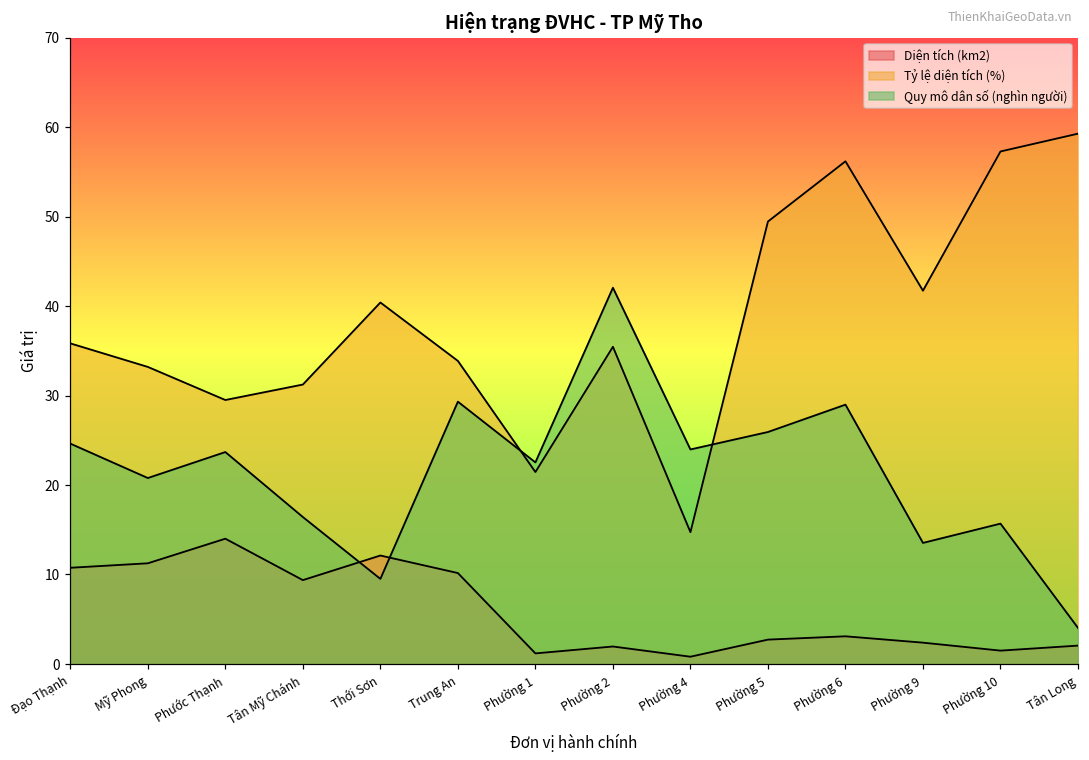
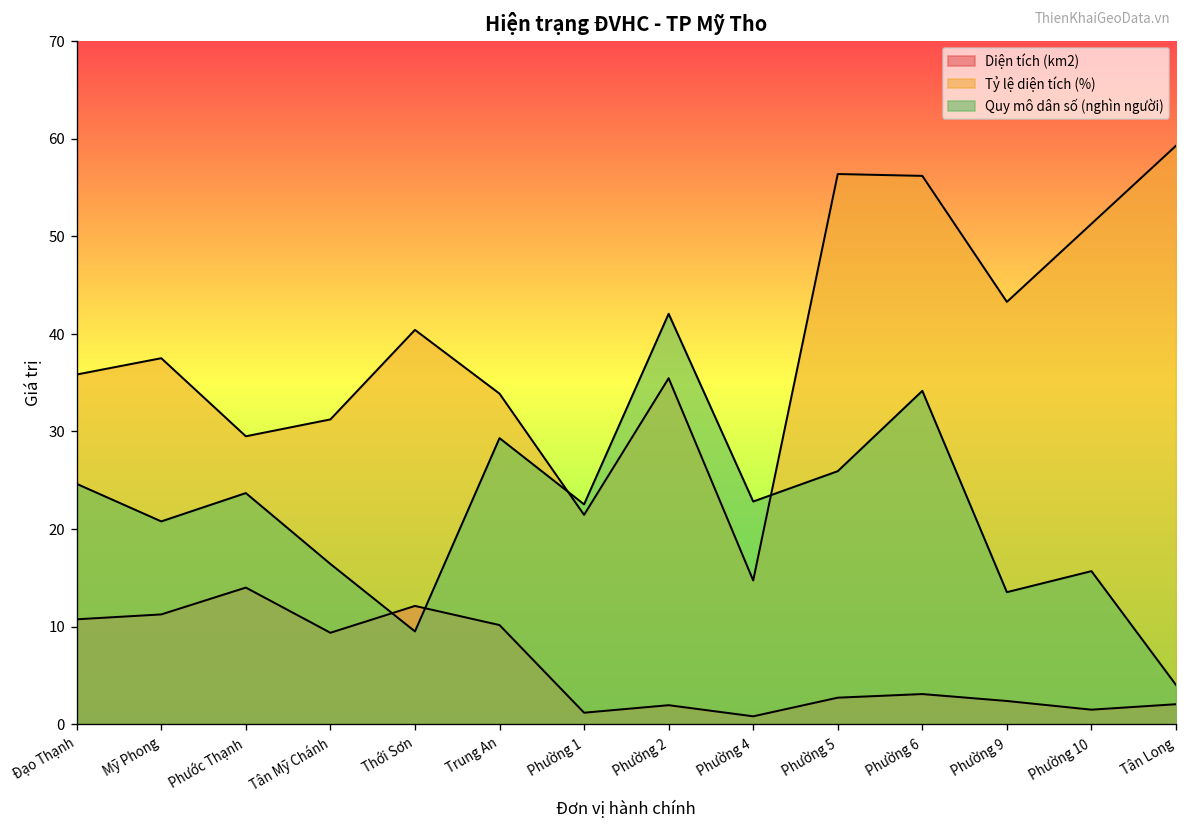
Tỷ lệ diện tích (%), Mỹ Phong: 33 -> 38
Quy mô dân số (nghìn người), Phường 4: 24 -> 23
Tỷ lệ diện tích (%), Phường 5: 49 -> 56
Quy mô dân số (nghìn người), Phường 6: 29 -> 34
Tỷ lệ diện tích (%), Phường 9: 42 -> 43
Tỷ lệ diện tích (%), Phường 10: 57 -> 51
